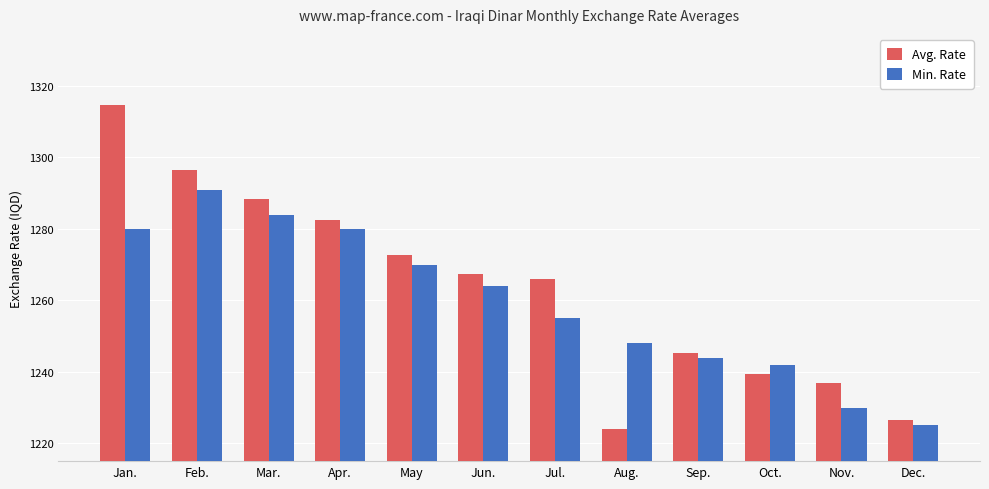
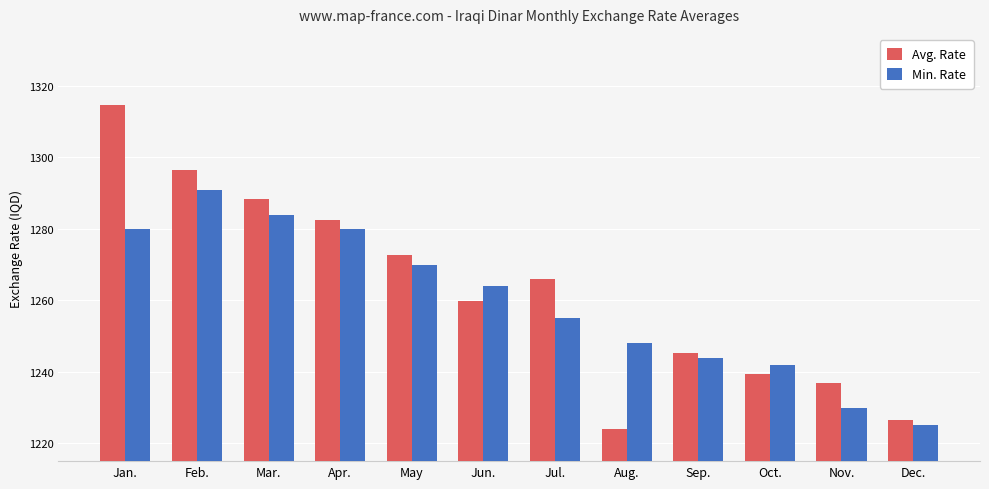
Avg. Rate, Jun.: 1268 -> 1260
